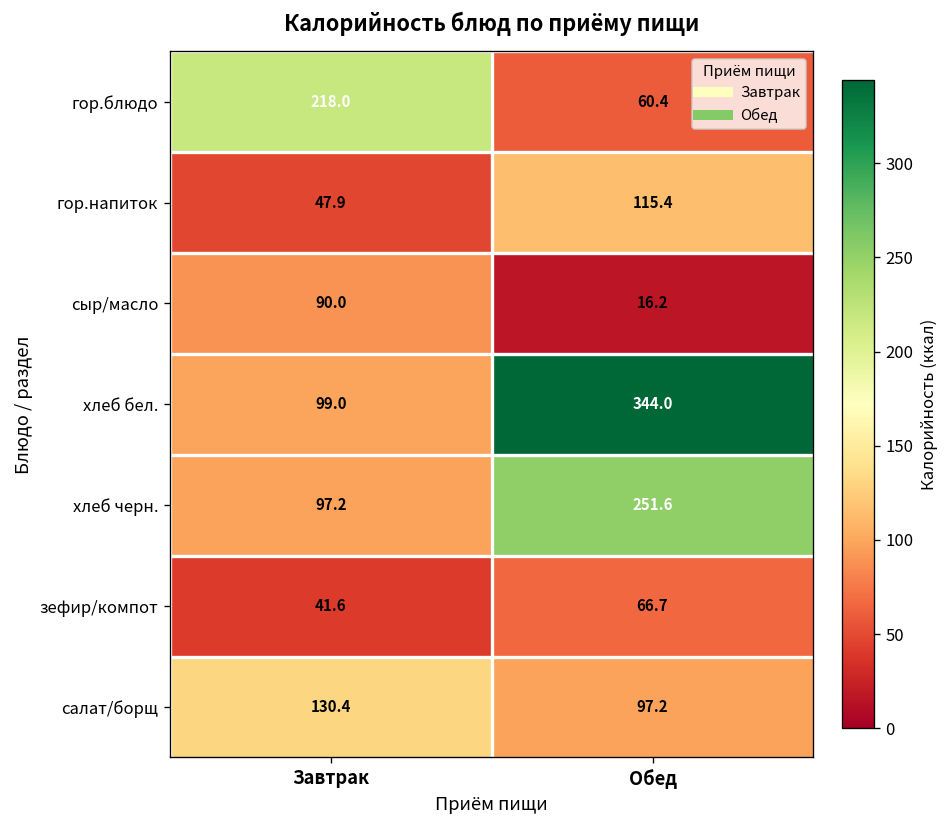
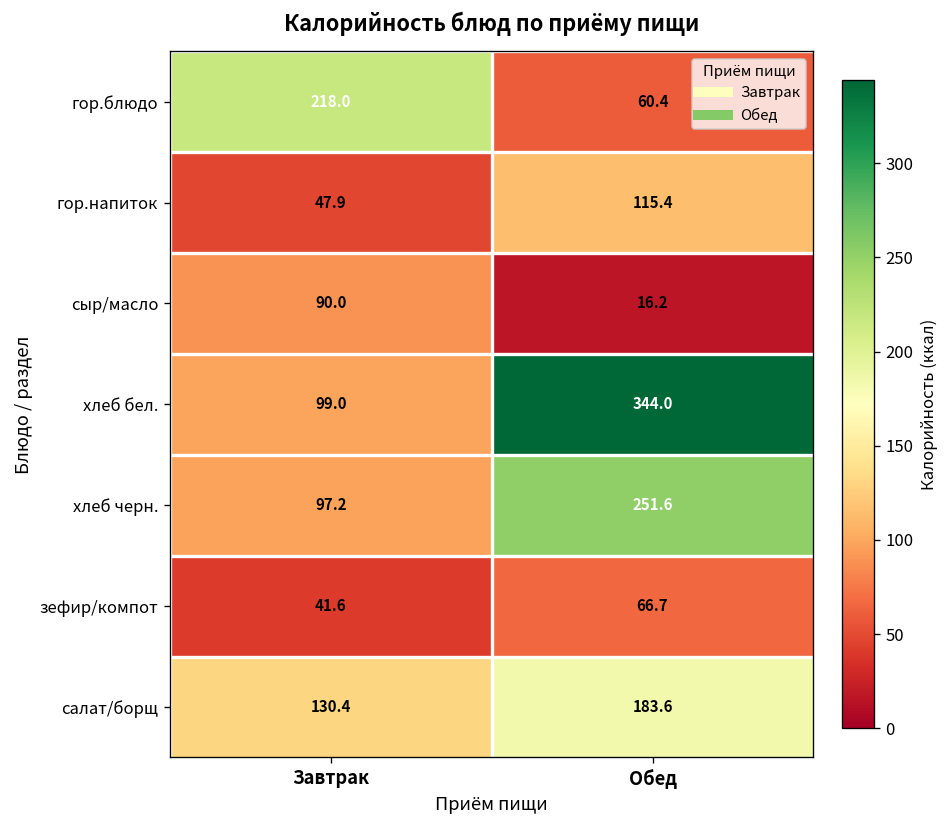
салат/борщ, Обед: 97.2 -> 183.6
